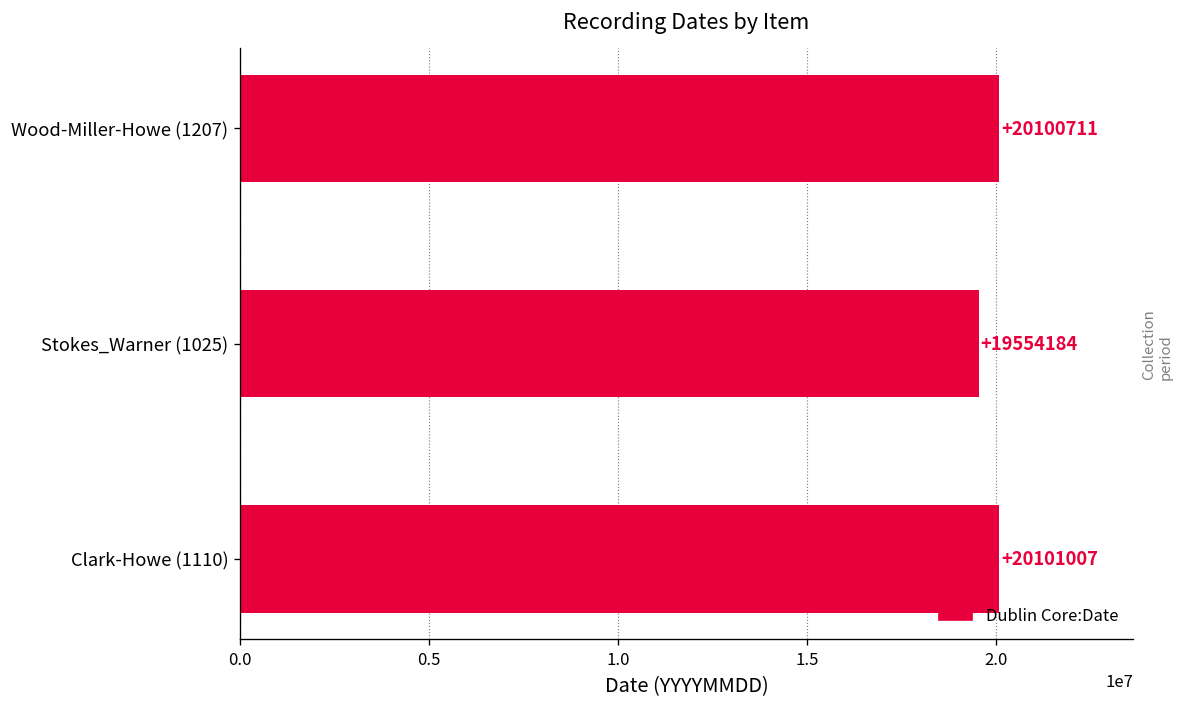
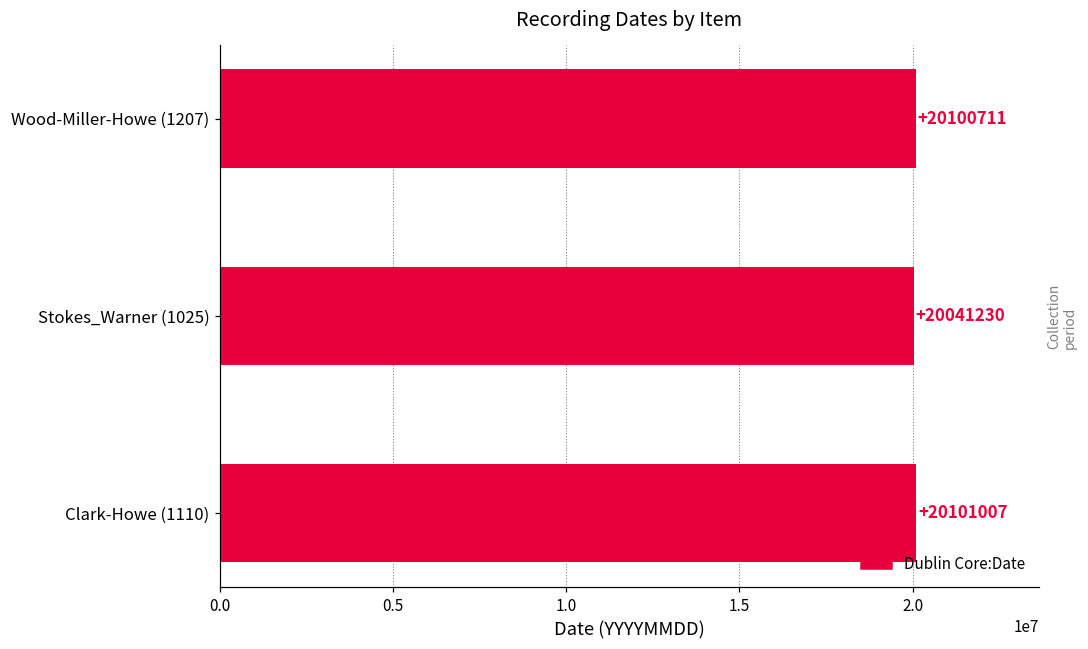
Stokes_Warner (1025): +19554184 -> +20041230
